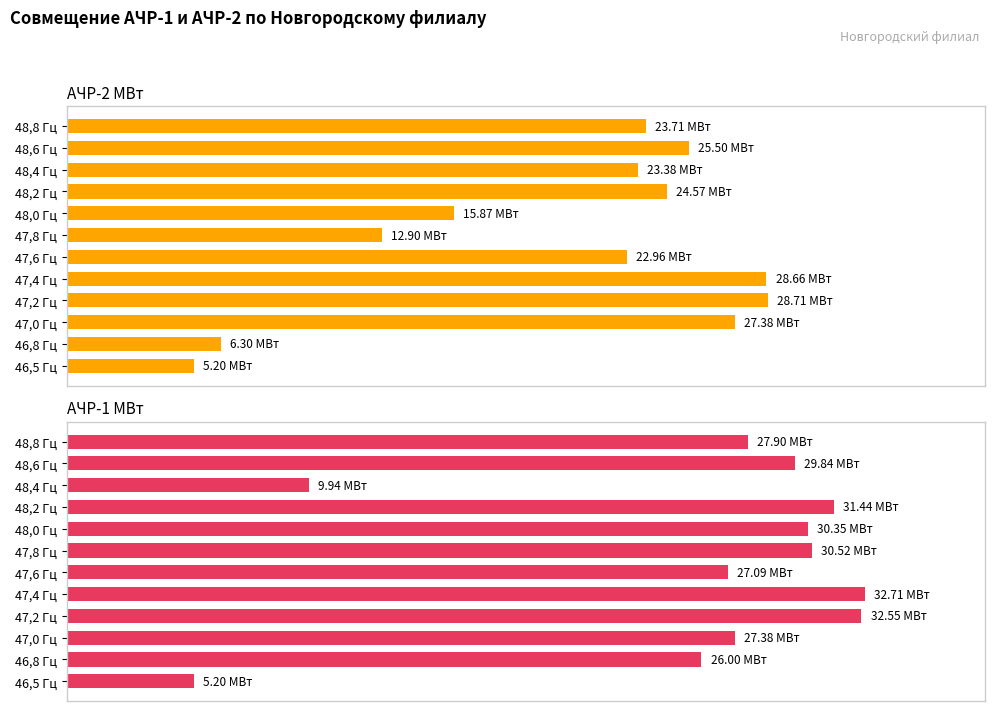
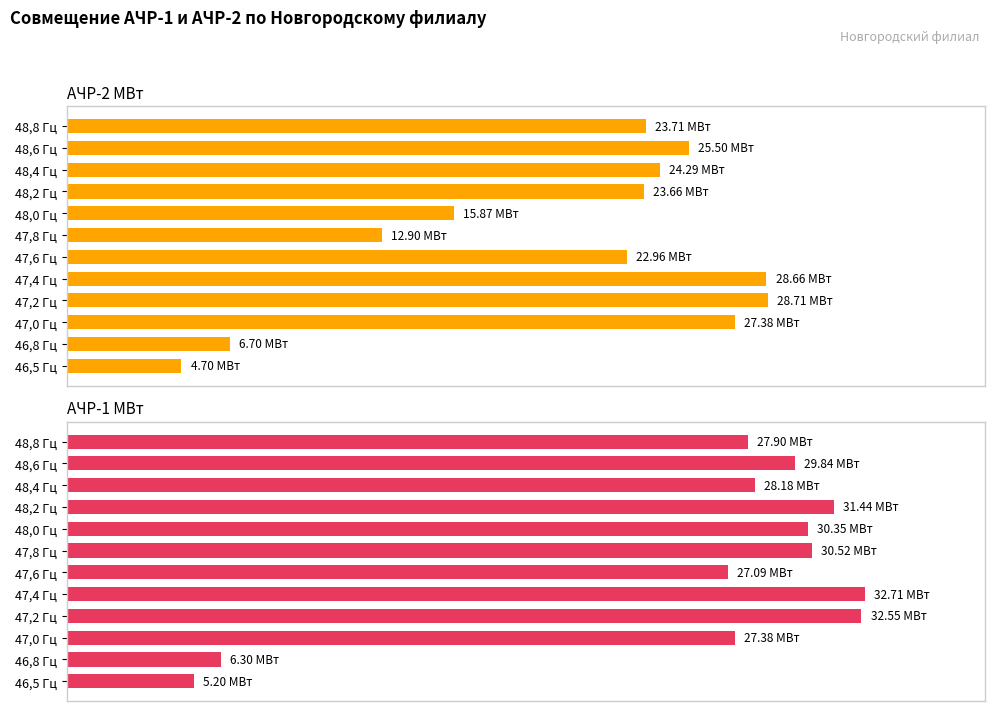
АЧР-2 МВт, 48,4 Гц: 23.38 -> 24.29
АЧР-2 МВт, 48,2 Гц: 24.57 -> 23.66
АЧР-2 МВт, 46,8 Гц: 6.30 -> 6.70
АЧР-2 МВт, 46,5 Гц: 5.20 -> 4.70
АЧР-1 МВт, 48,4 Гц: 9.94 -> 28.18
АЧР-1 МВт, 46,8 Гц: 26.00 -> 6.30
